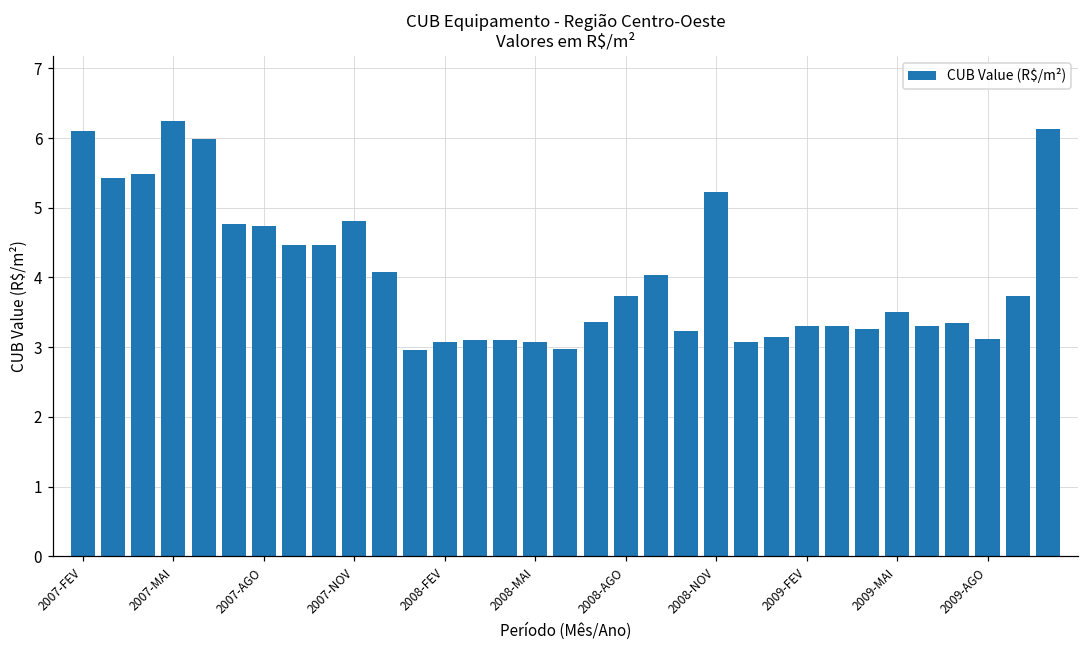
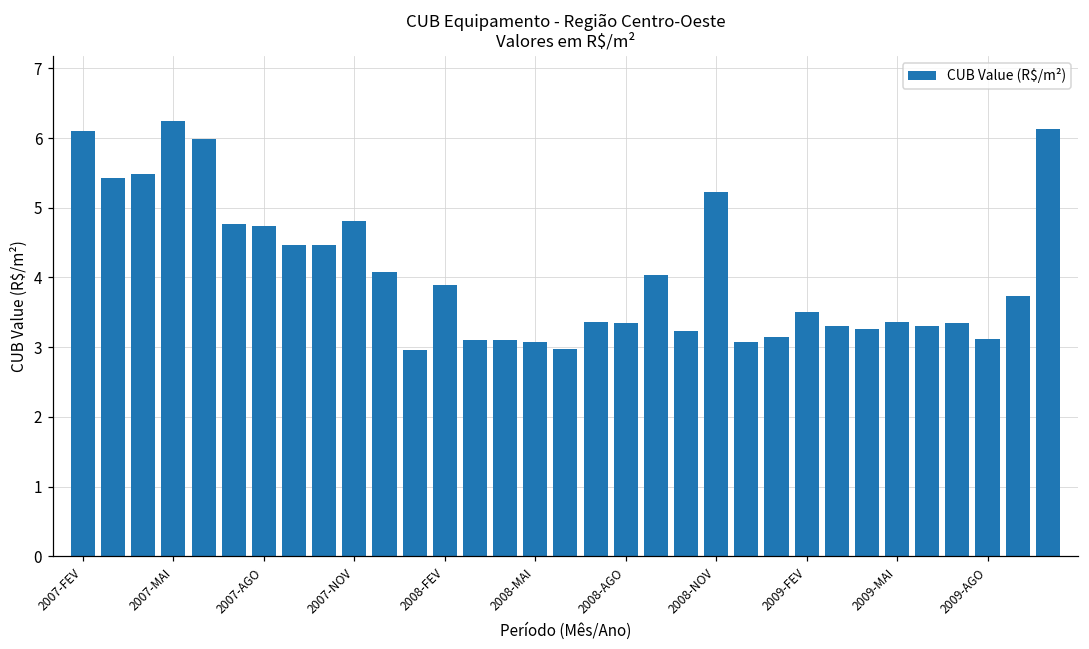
2008-FEV: 3.1 -> 3.9
2008-AGO: 3.7 -> 3.3
2009-FEV: 3.3 -> 3.5
2009-MAI: 3.5 -> 3.4
